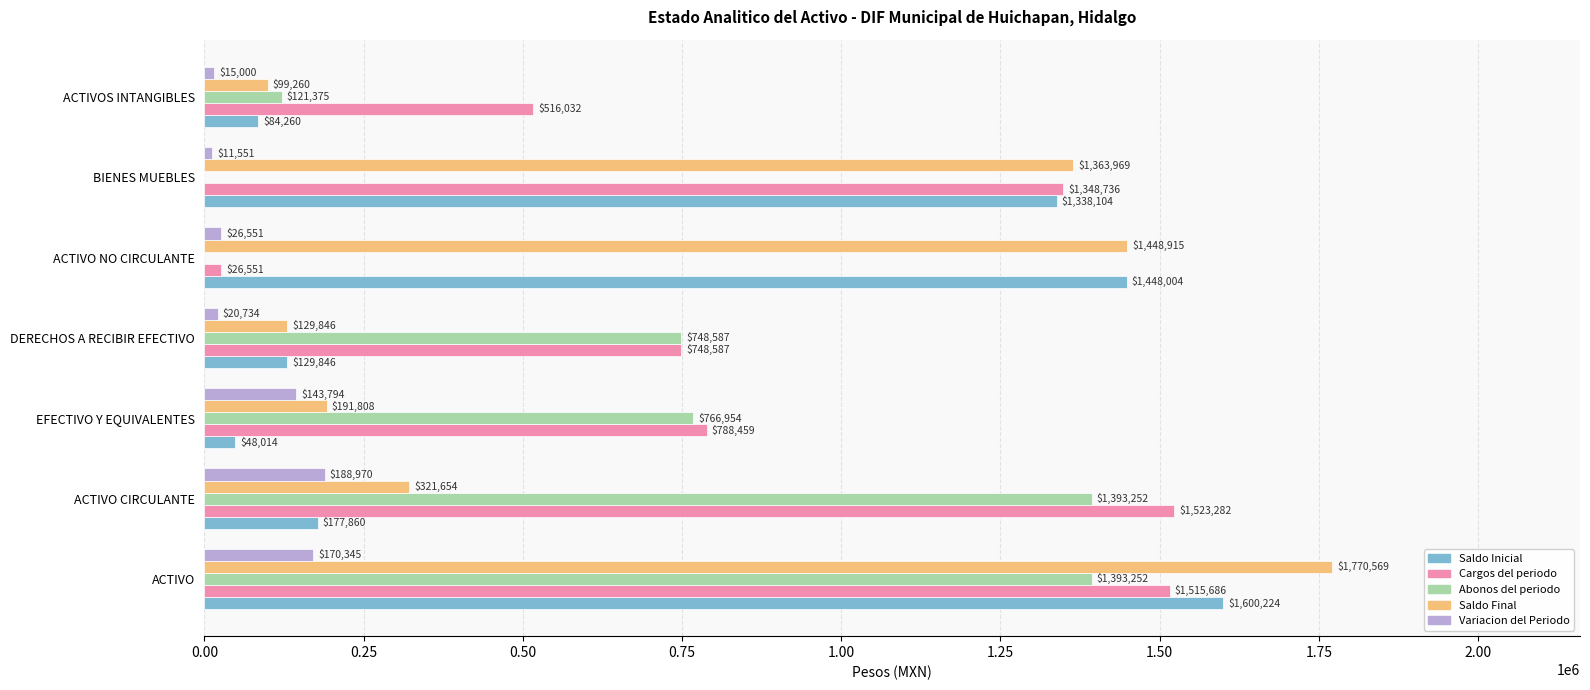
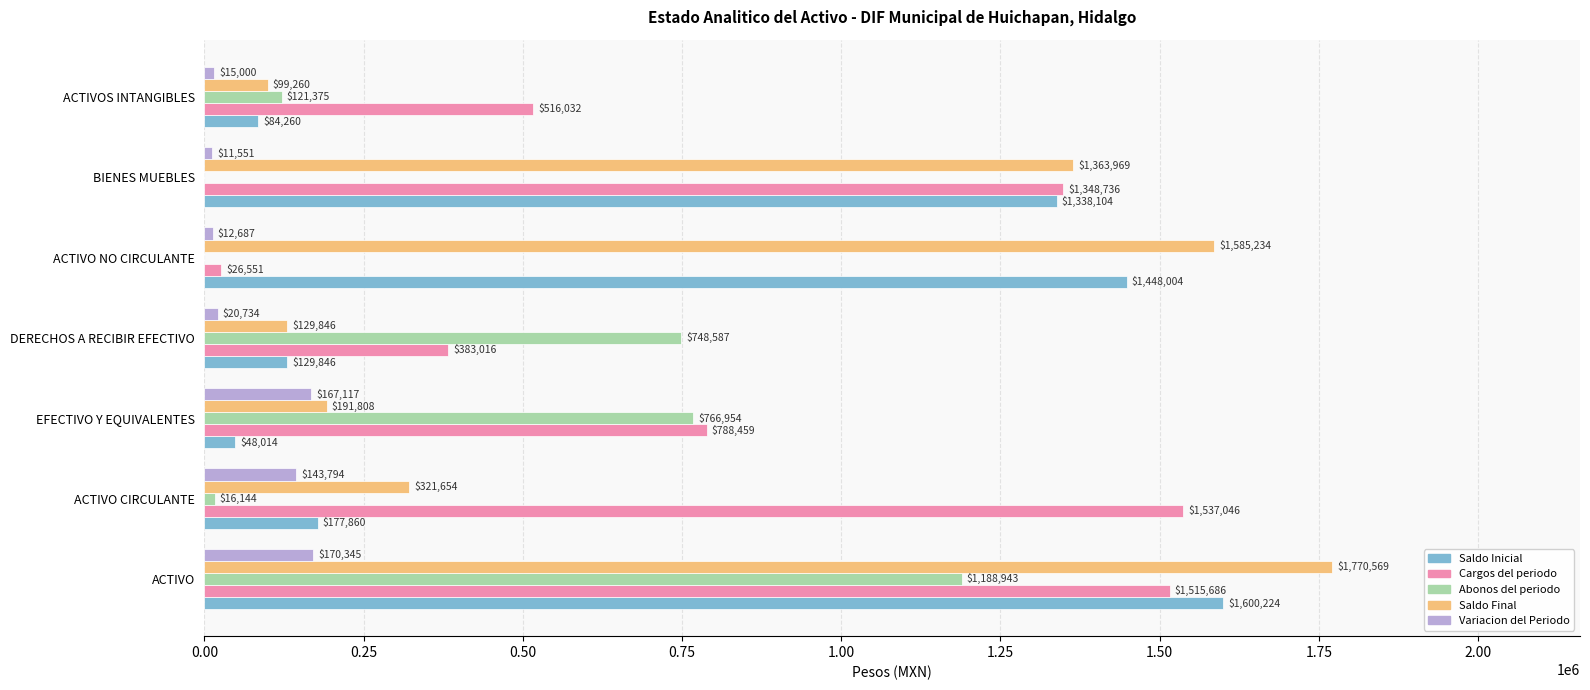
Variacion del Periodo, ACTIVO NO CIRCULANTE: $26,551 -> $12,687
Saldo Final, ACTIVO NO CIRCULANTE: $1,448,915 -> $1,585,234
Cargos del periodo, DERECHOS A RECIBIR EFECTIVO: $748,587 -> $383,016
Variacion del Periodo, EFECTIVO Y EQUIVALENTES: $143,794 -> $167,117
Variacion del Periodo, ACTIVO CIRCULANTE: $188,970 -> $143,794
Abonos del periodo, ACTIVO CIRCULANTE: $1,393,252 -> $16,144
Cargos del periodo, ACTIVO CIRCULANTE: $1,523,282 -> $1,537,046
Abonos del periodo, ACTIVO: $1,393,252 -> $1,188,943
